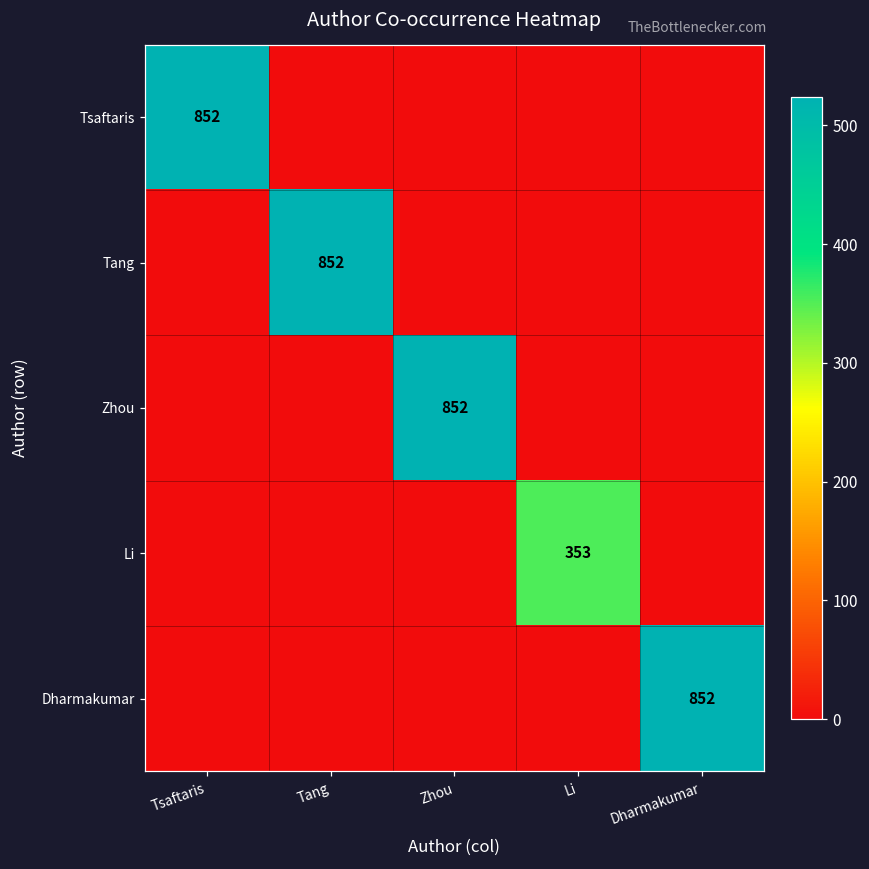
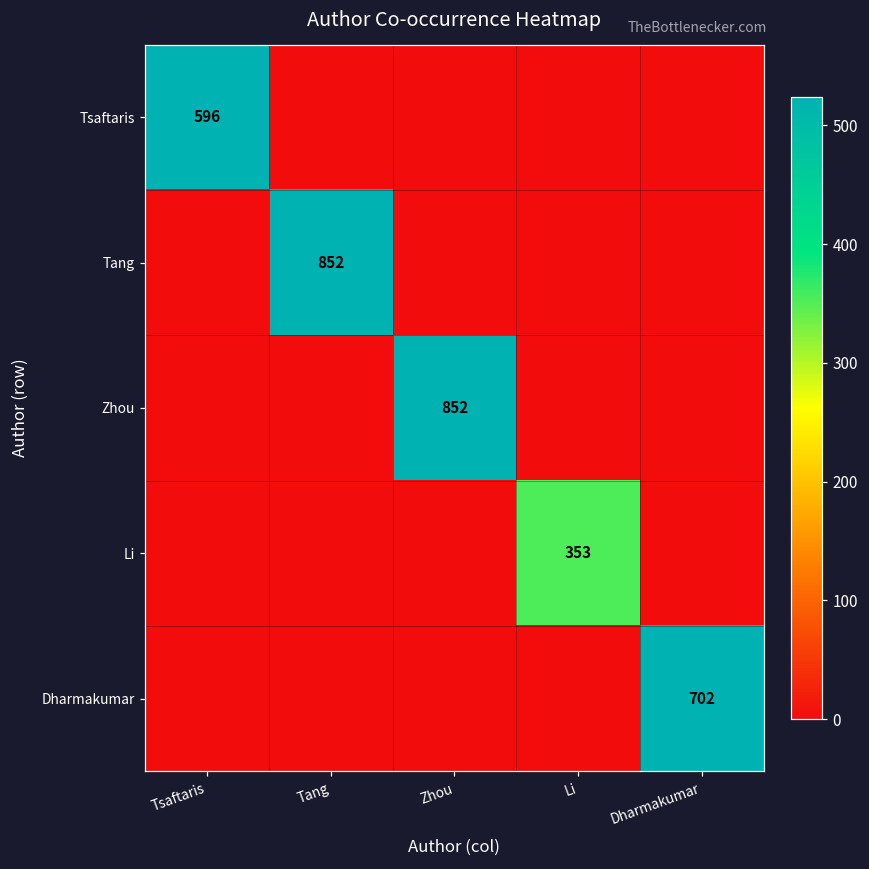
Tsaftaris, Tsaftaris: 852 -> 596
Dharmakumar, Dharmakumar: 852 -> 702
